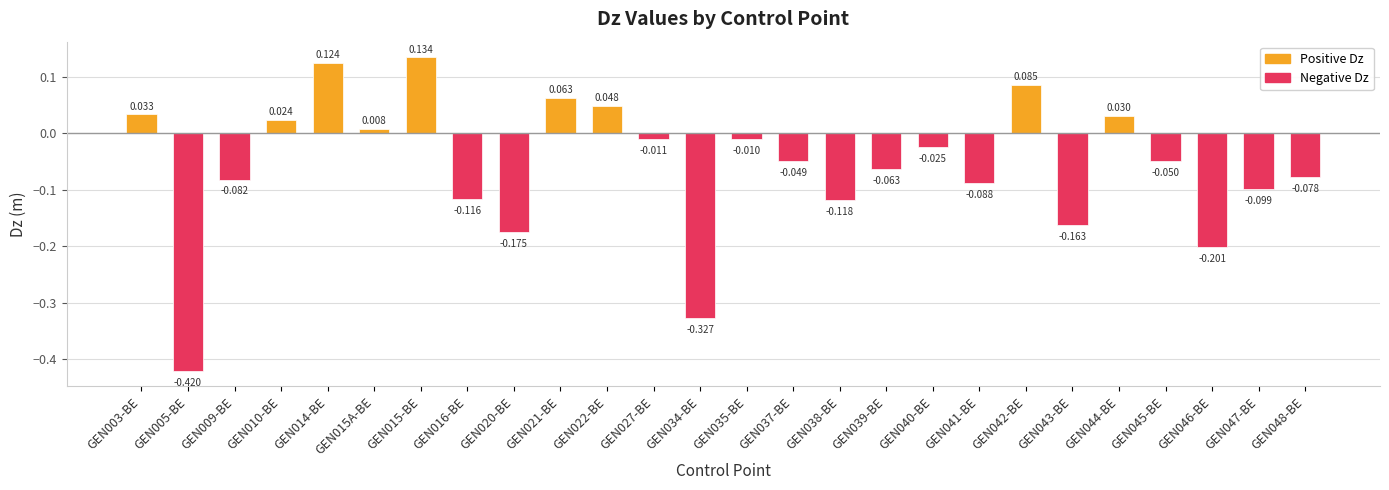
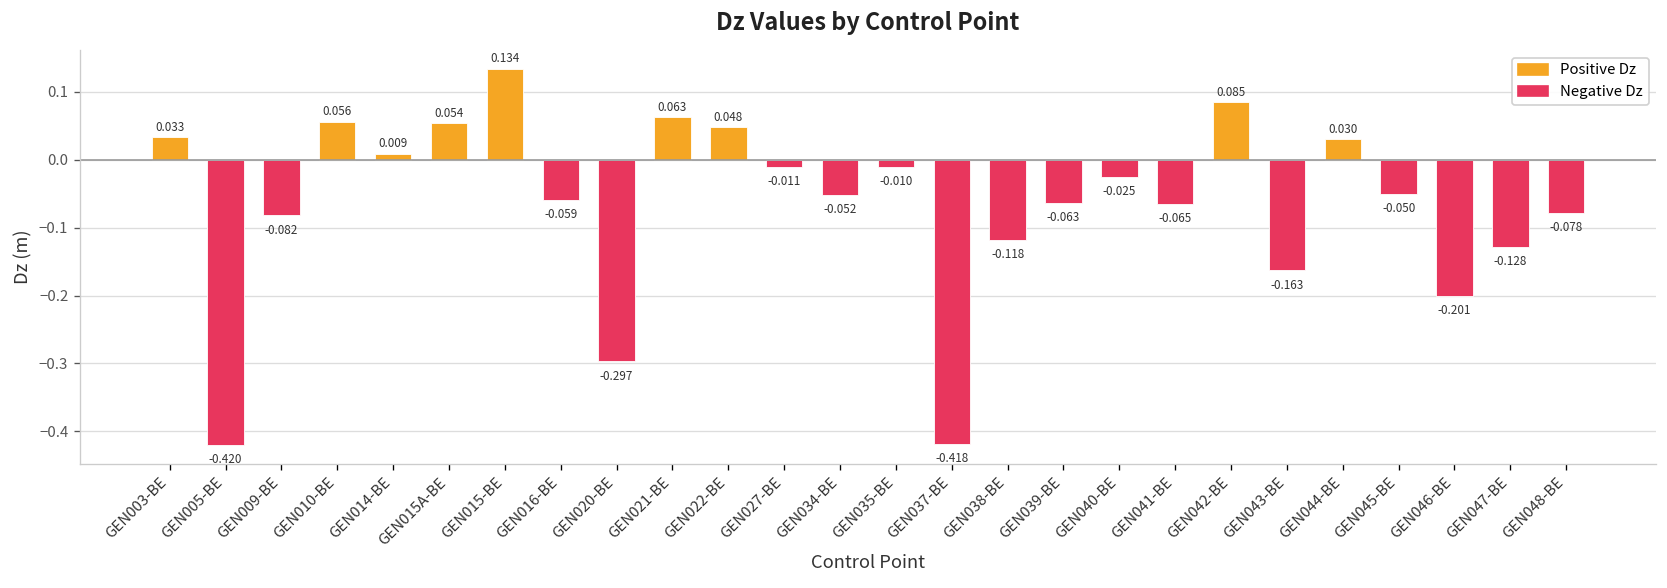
GEN010-BE: 0.024 -> 0.056
GEN014-BE: 0.124 -> 0.009
GEN015A-BE: 0.008 -> 0.054
GEN016-BE: -0.116 -> -0.059
GEN020-BE: -0.175 -> -0.297
GEN034-BE: -0.327 -> -0.052
GEN037-BE: -0.049 -> -0.418
GEN041-BE: -0.088 -> -0.065
GEN047-BE: -0.099 -> -0.128
